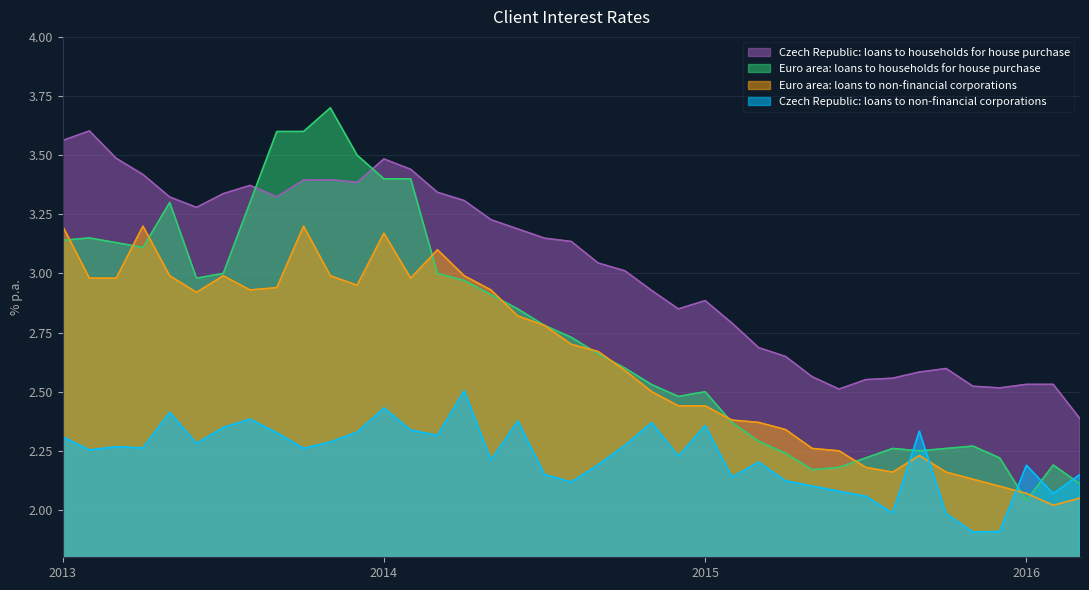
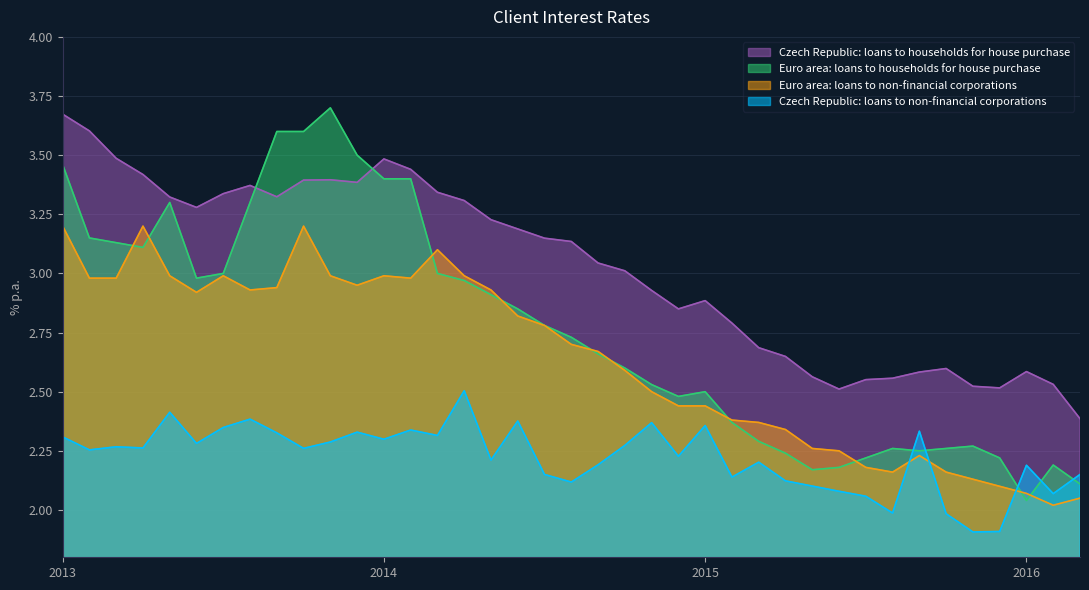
Czech Republic: loans to households for house purchase, 2013: 3.56 -> 3.67
Euro area: loans to households for house purchase, 2013: 3.14 -> 3.46
Euro area: loans to non-financial corporations, 2014: 3.17 -> 2.99
Czech Republic: loans to non-financial corporations, 2014: 2.43 -> 2.30
Czech Republic: loans to households for house purchase, 2016: 2.53 -> 2.59
